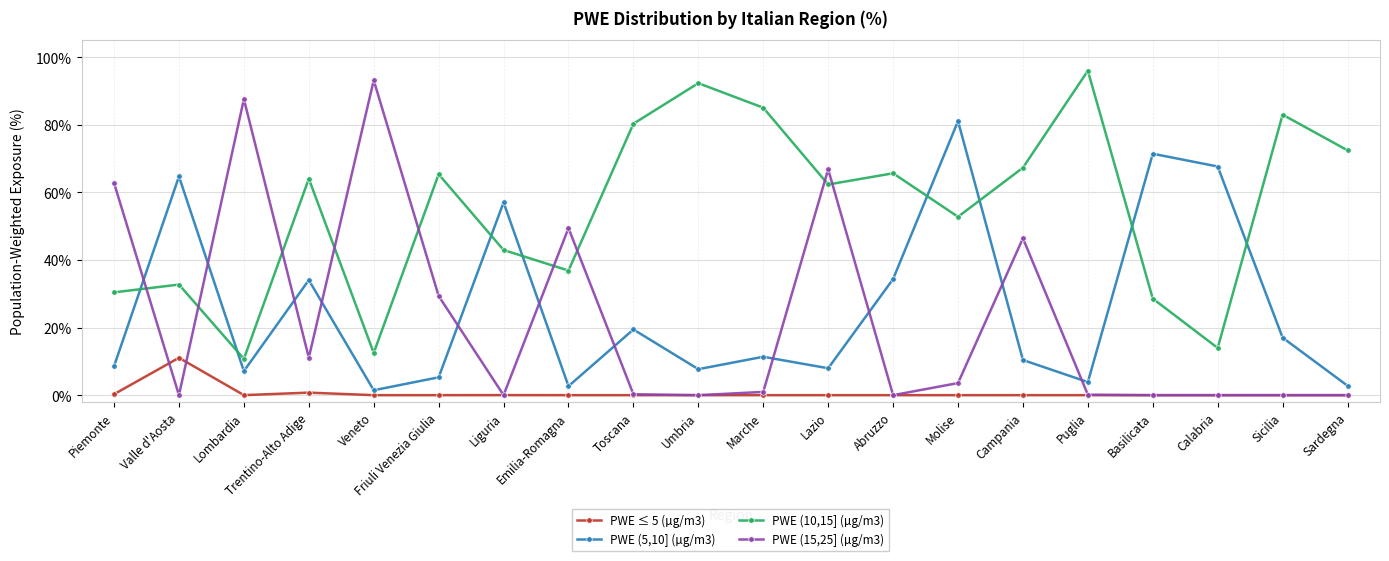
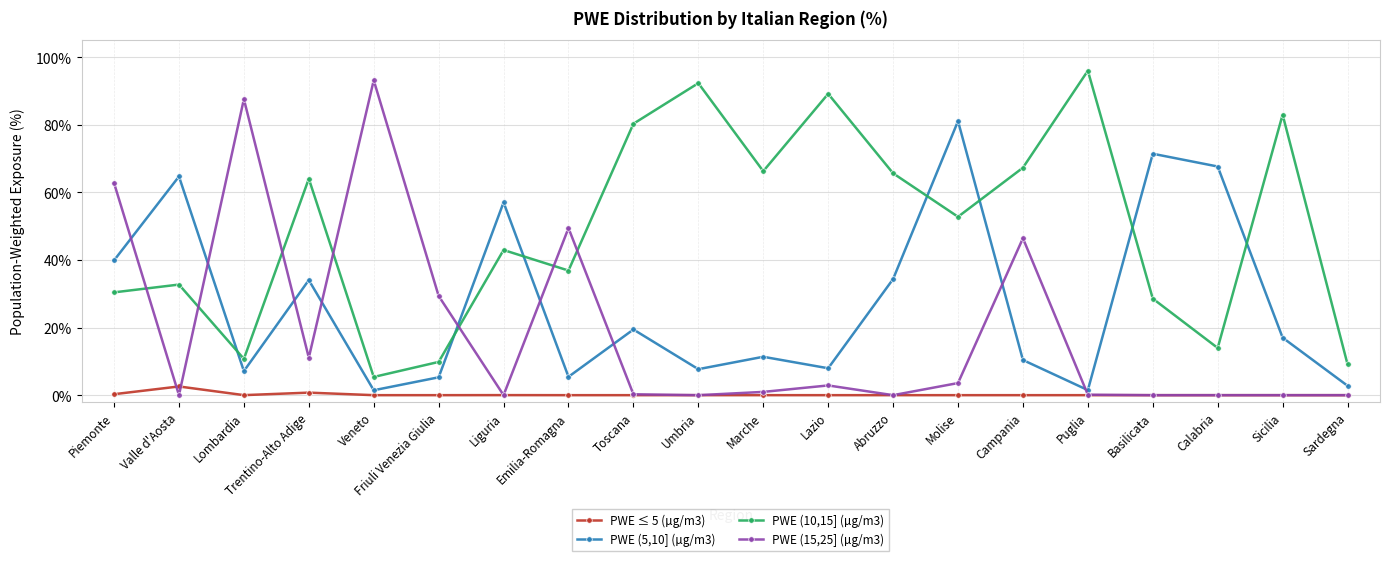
PWE (5,10] (µg/m3), Piemonte: 9% -> 40%
PWE ≤ 5 (µg/m3), Valle d'Aosta: 11% -> 3%
PWE (10,15] (µg/m3), Veneto: 12% -> 5%
PWE (10,15] (µg/m3), Friuli Venezia Giulia: 65% -> 10%
PWE (5,10] (µg/m3), Emilia-Romagna: 3% -> 5%
PWE (10,15] (µg/m3), Marche: 85% -> 66%
PWE (10,15] (µg/m3), Lazio: 62% -> 89%
PWE (15,25] (µg/m3), Lazio: 67% -> 3%
PWE (5,10] (µg/m3), Puglia: 4% -> 1%
PWE (10,15] (µg/m3), Sardegna: 72% -> 9%
